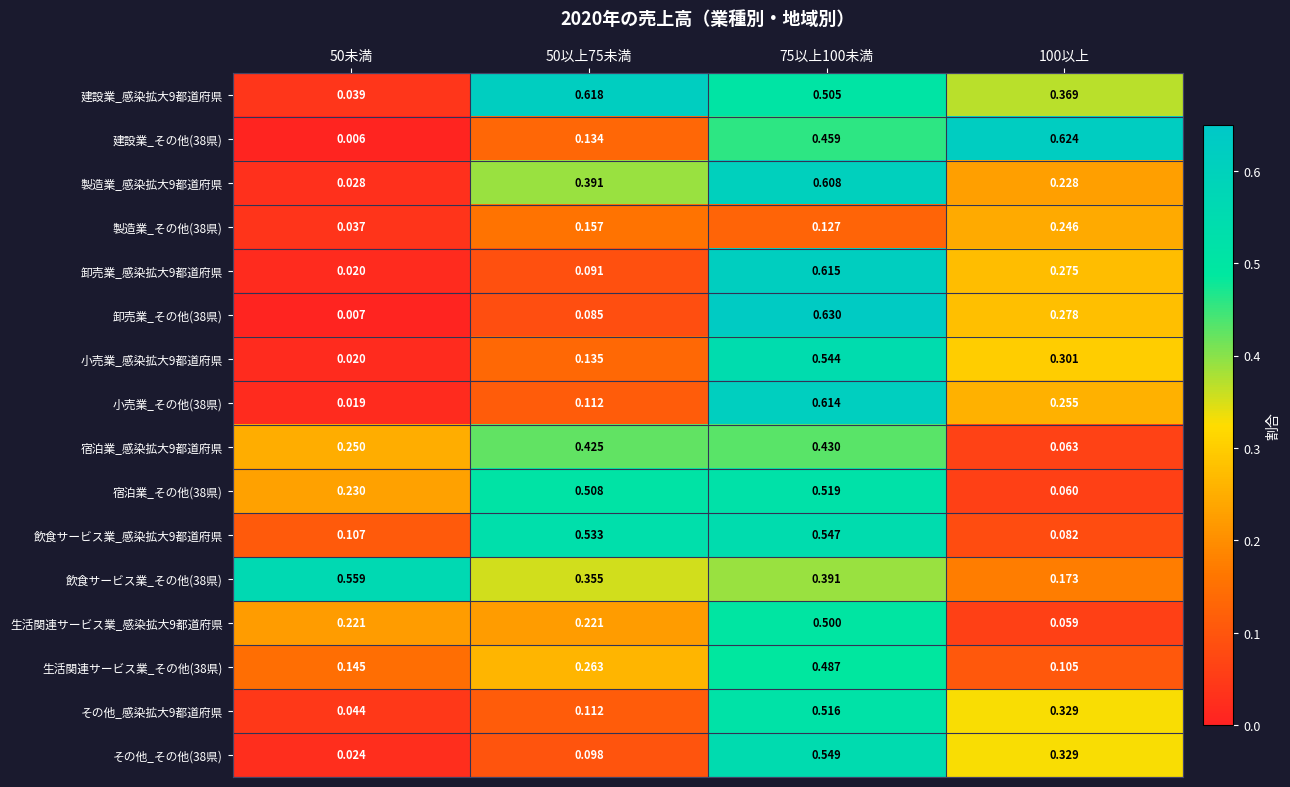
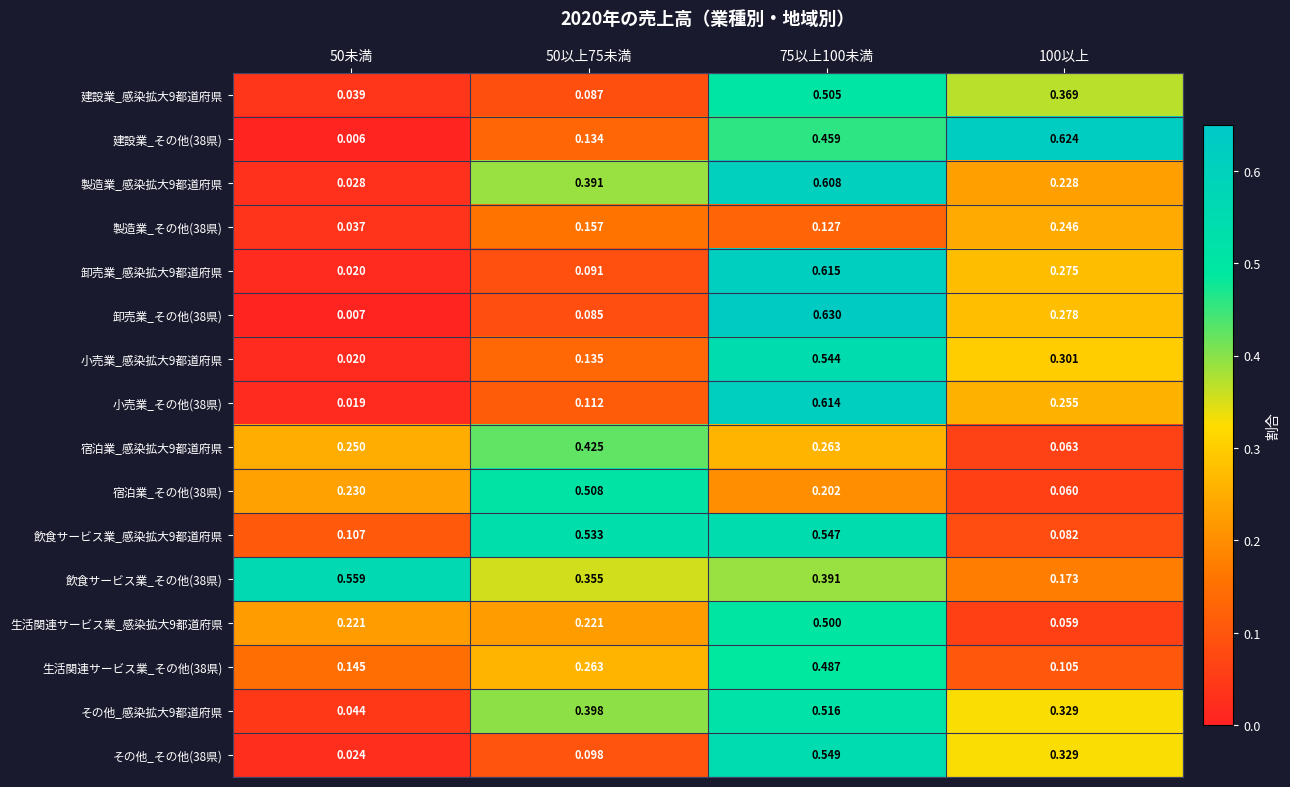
建設業_感染拡大9都道府県, 50以上75未満: 0.618 -> 0.087
宿泊業_感染拡大9都道府県, 75以上100未満: 0.430 -> 0.263
宿泊業_その他(38県), 75以上100未満: 0.519 -> 0.202
その他_感染拡大9都道府県, 50以上75未満: 0.112 -> 0.398
